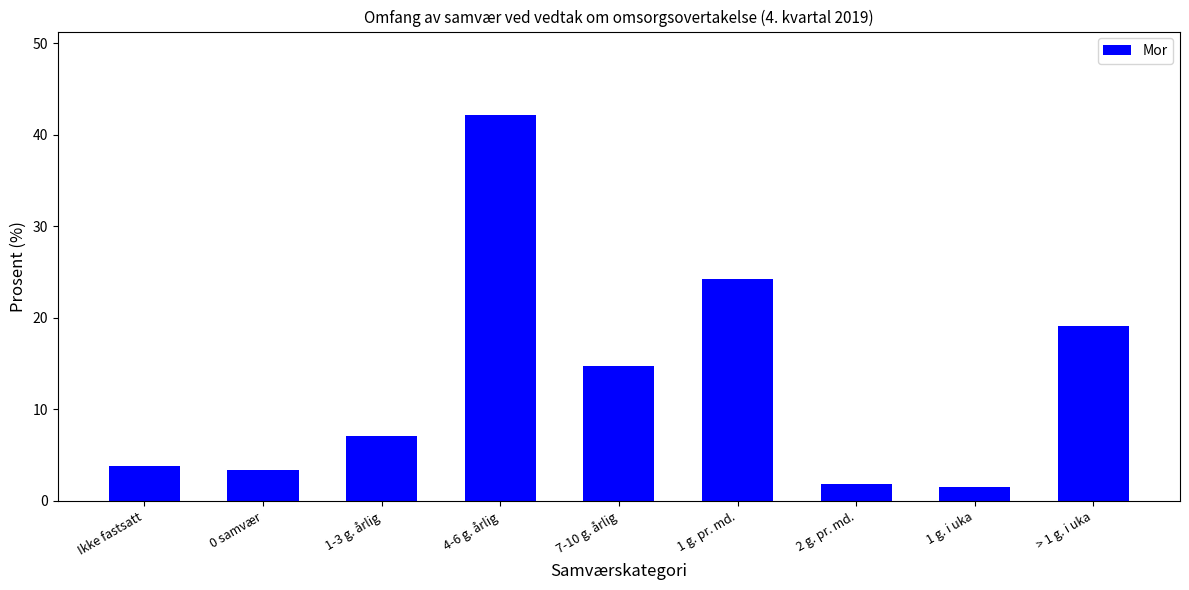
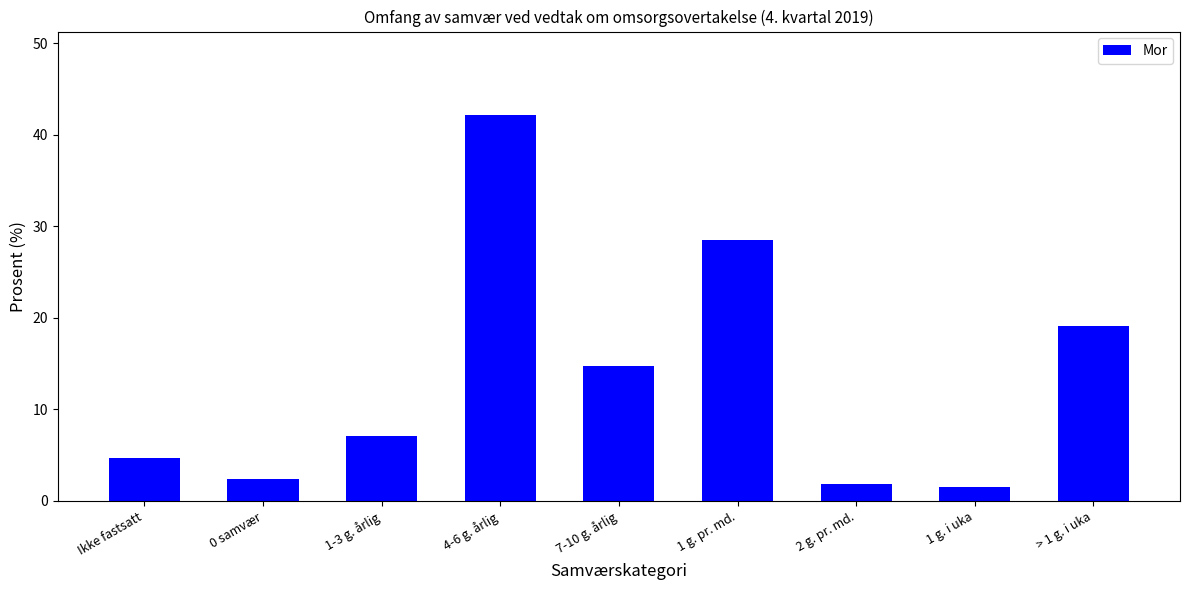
Ikke fastsatt: 4 -> 5
0 samvær: 3 -> 2
1 g. pr. md.: 24 -> 29
